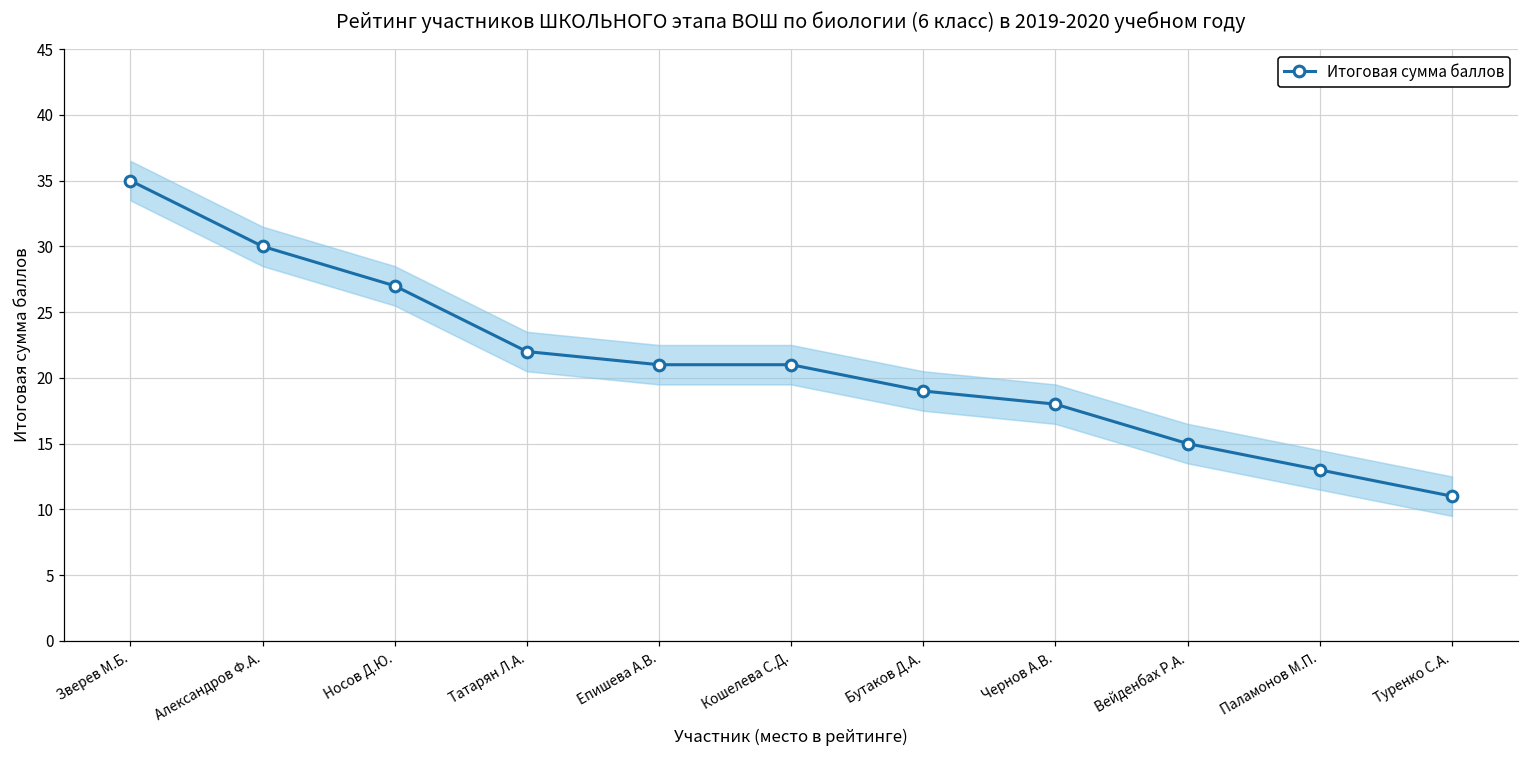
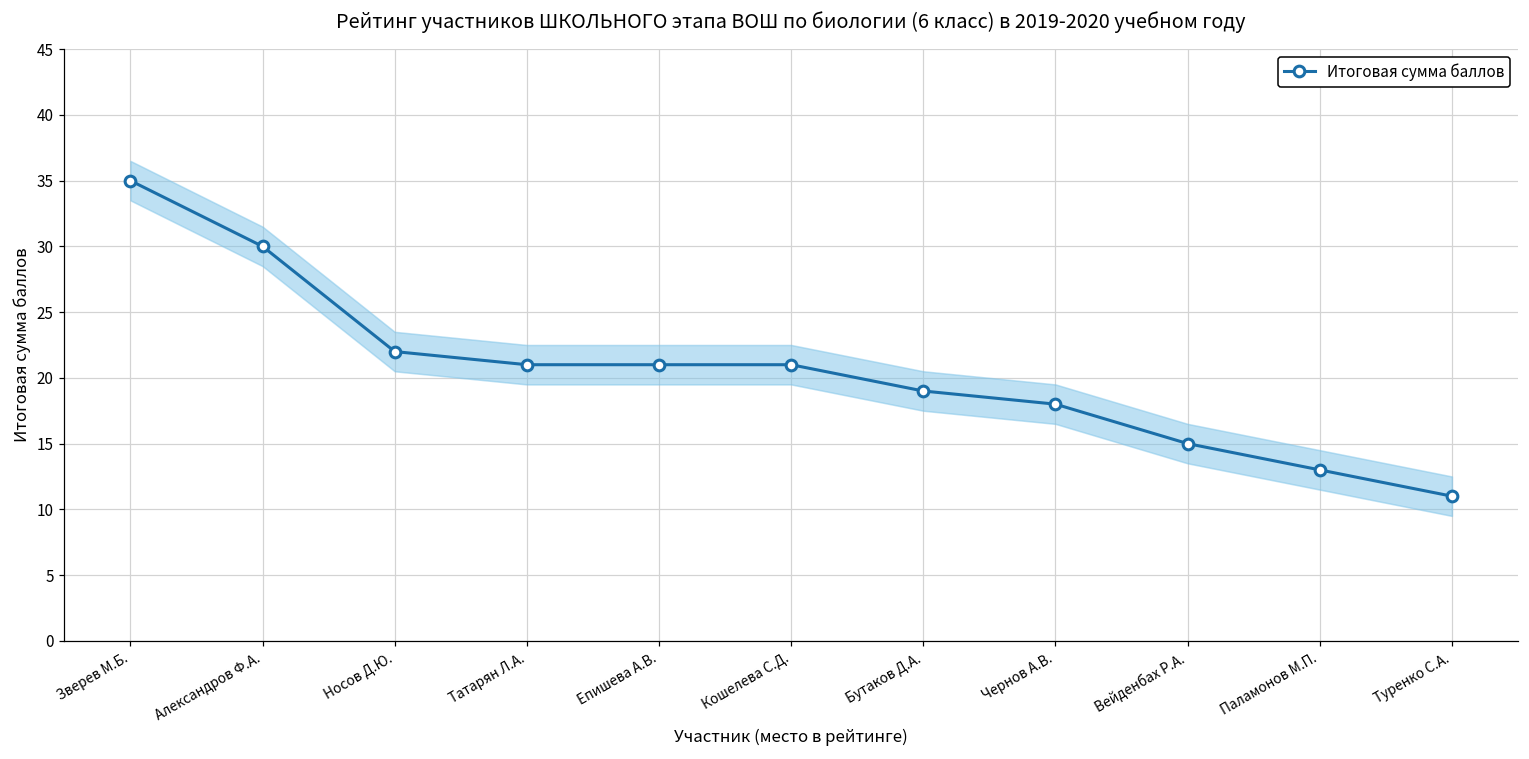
Итоговая сумма баллов, Носов Д.Ю.: 27 -> 22
Итоговая сумма баллов, Татарян Л.А.: 22 -> 21
